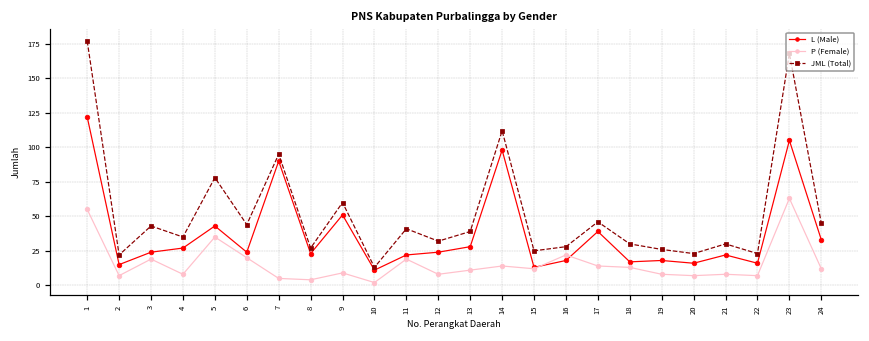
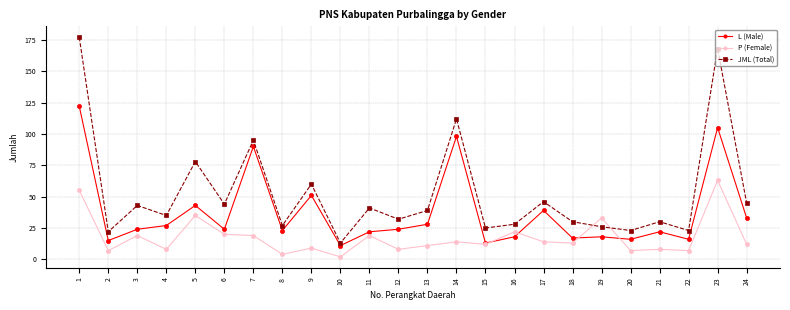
P (Female), 7: 5 -> 19
P (Female), 19: 8 -> 33
